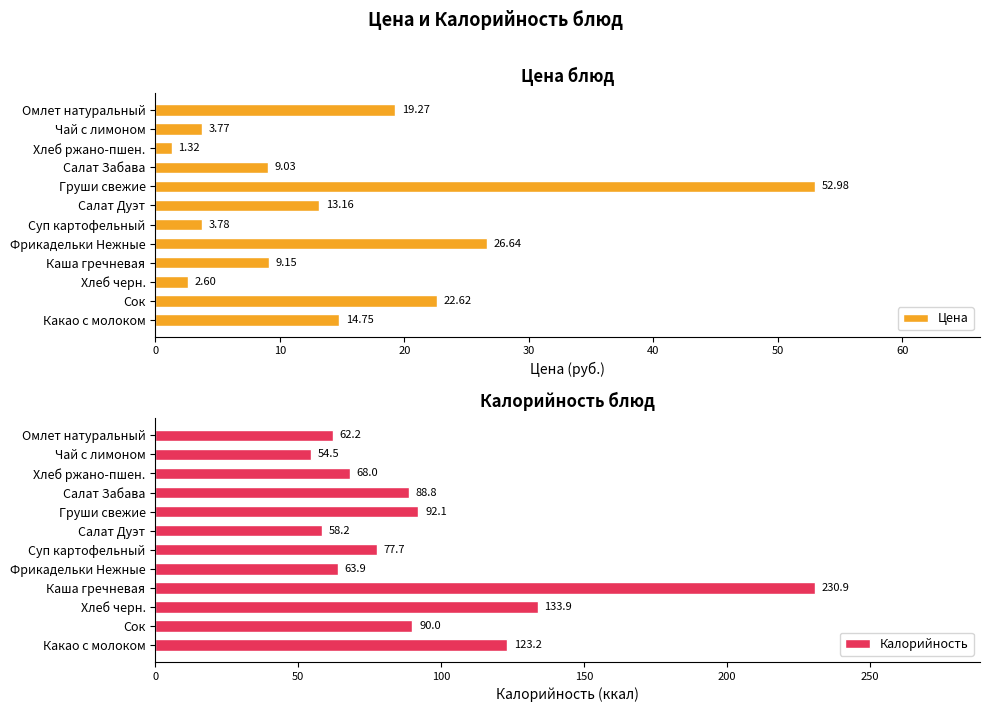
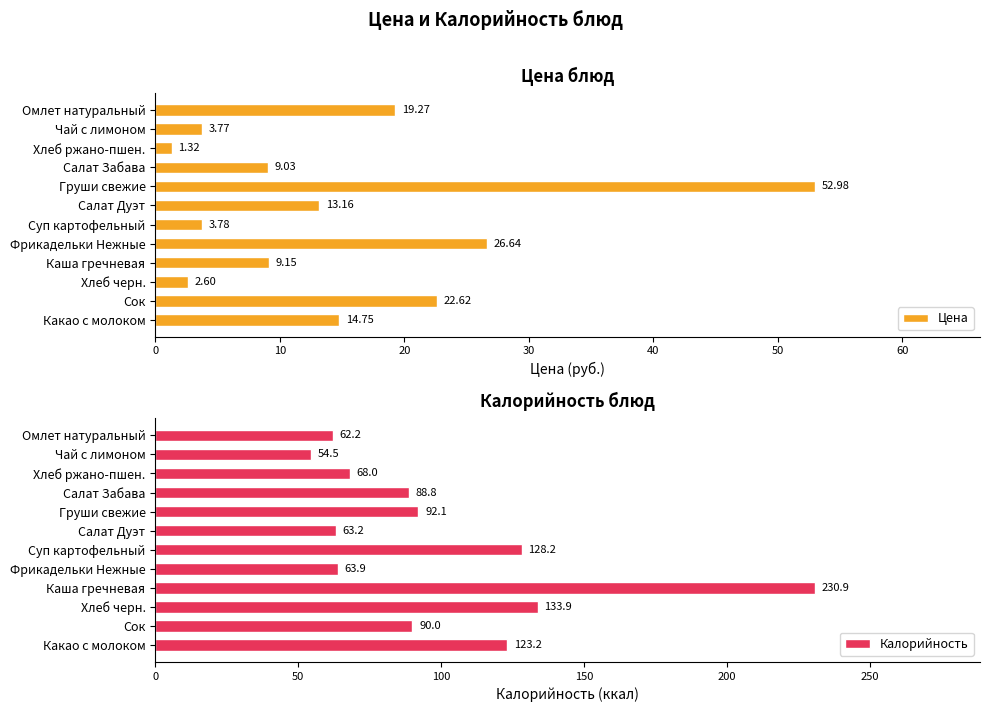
Калорийность блюд, Салат Дуэт: 58.2 -> 63.2
Калорийность блюд, Суп картофельный: 77.7 -> 128.2
